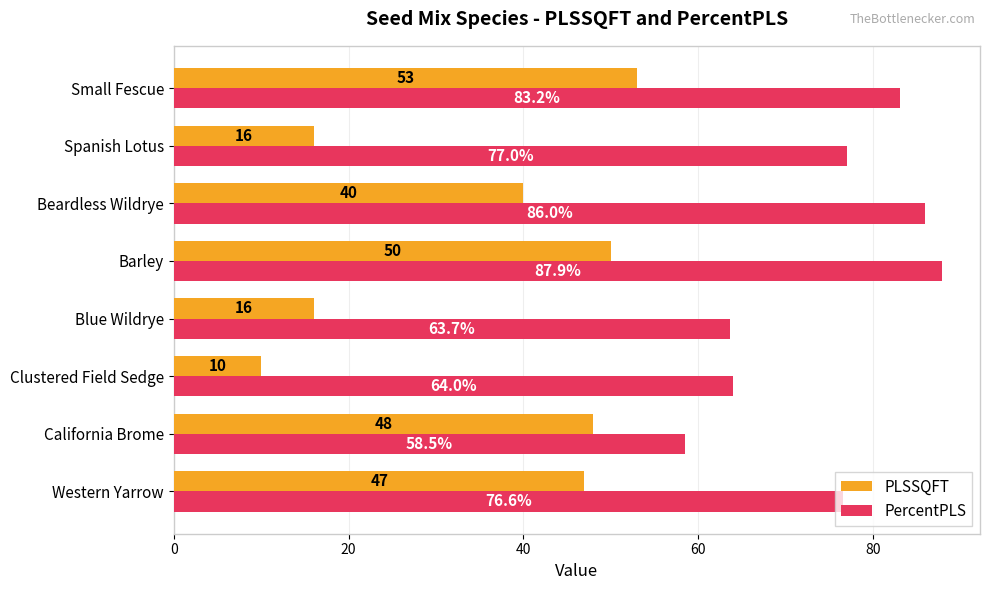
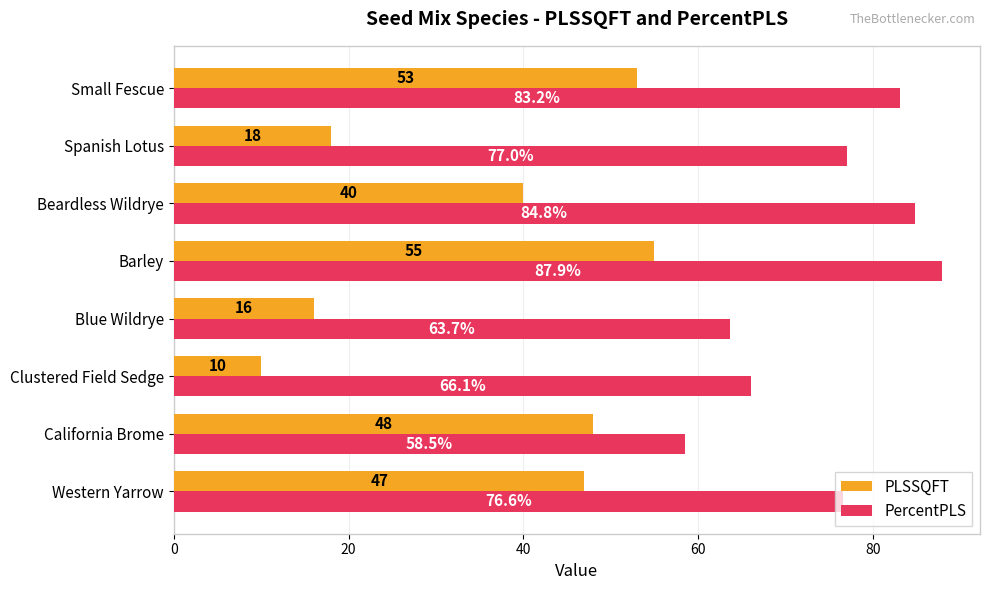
PLSSQFT, Spanish Lotus: 16 -> 18
PercentPLS, Beardless Wildrye: 86.0% -> 84.8%
PLSSQFT, Barley: 50 -> 55
PercentPLS, Clustered Field Sedge: 64.0% -> 66.1%
